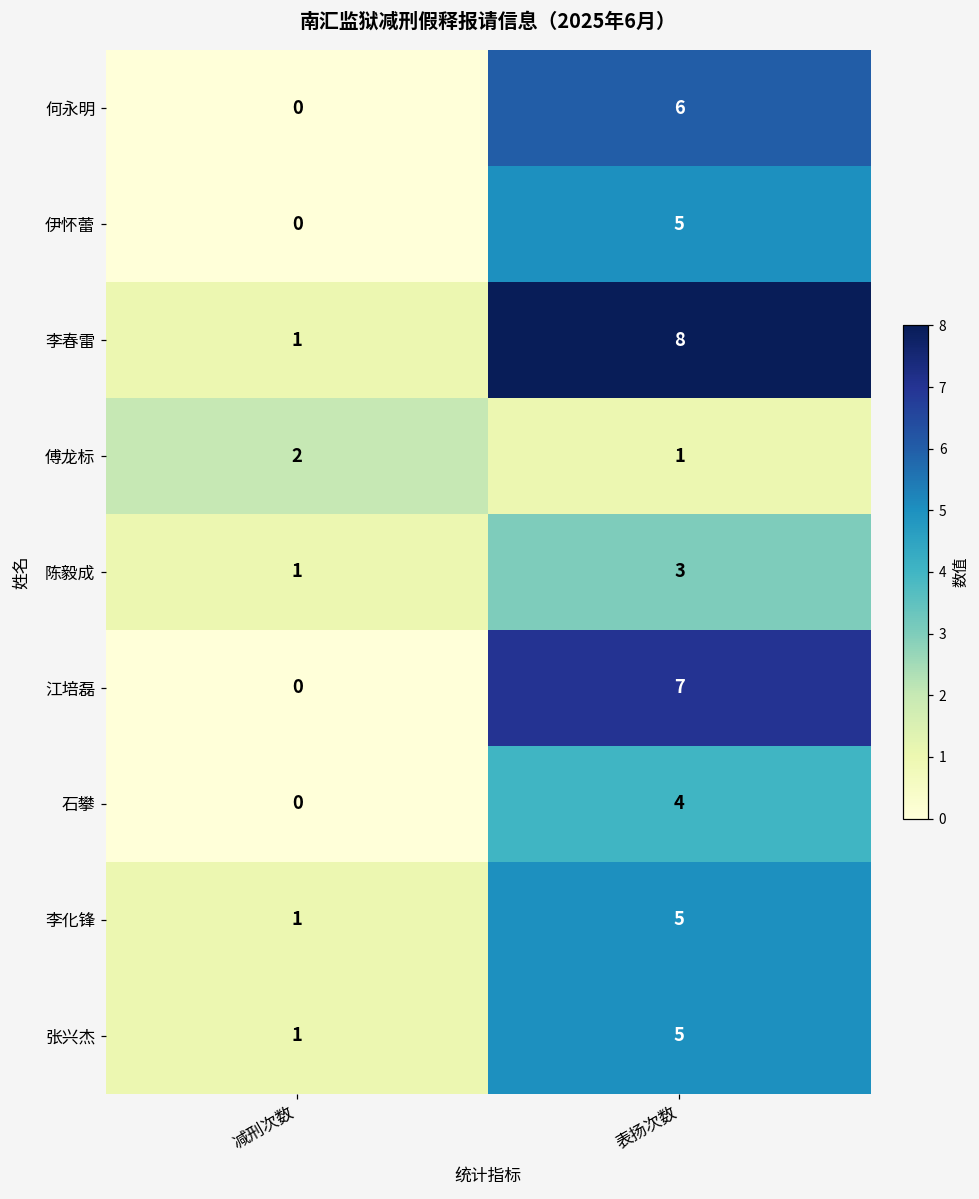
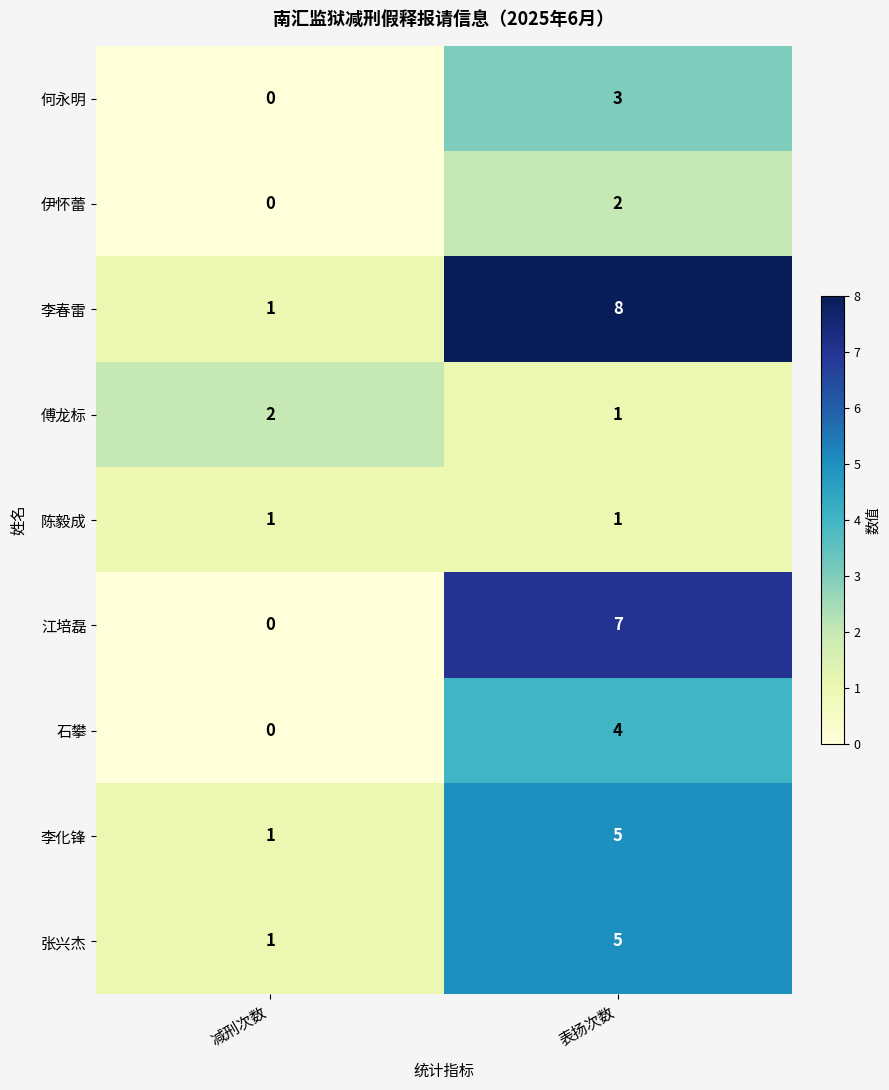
何永明, 表扬次数: 6 -> 3
伊怀蕾, 表扬次数: 5 -> 2
陈毅成, 表扬次数: 3 -> 1
